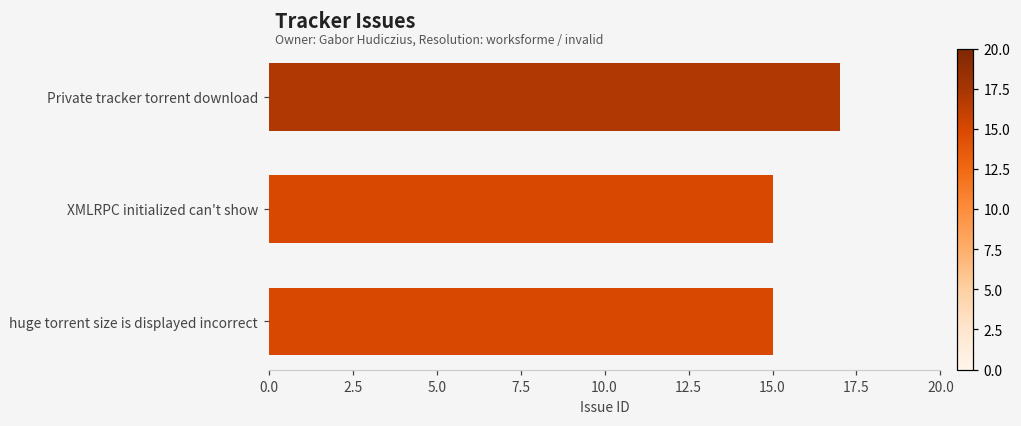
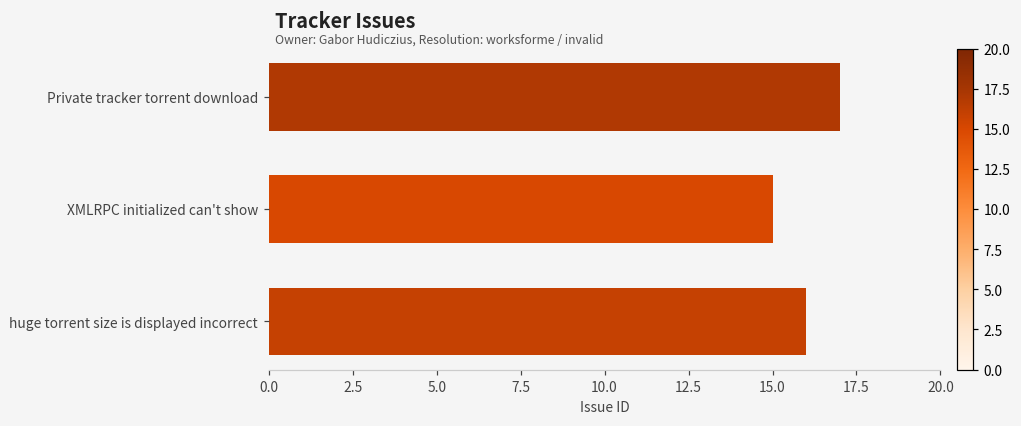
huge torrent size is displayed incorrect: 15 -> 16
